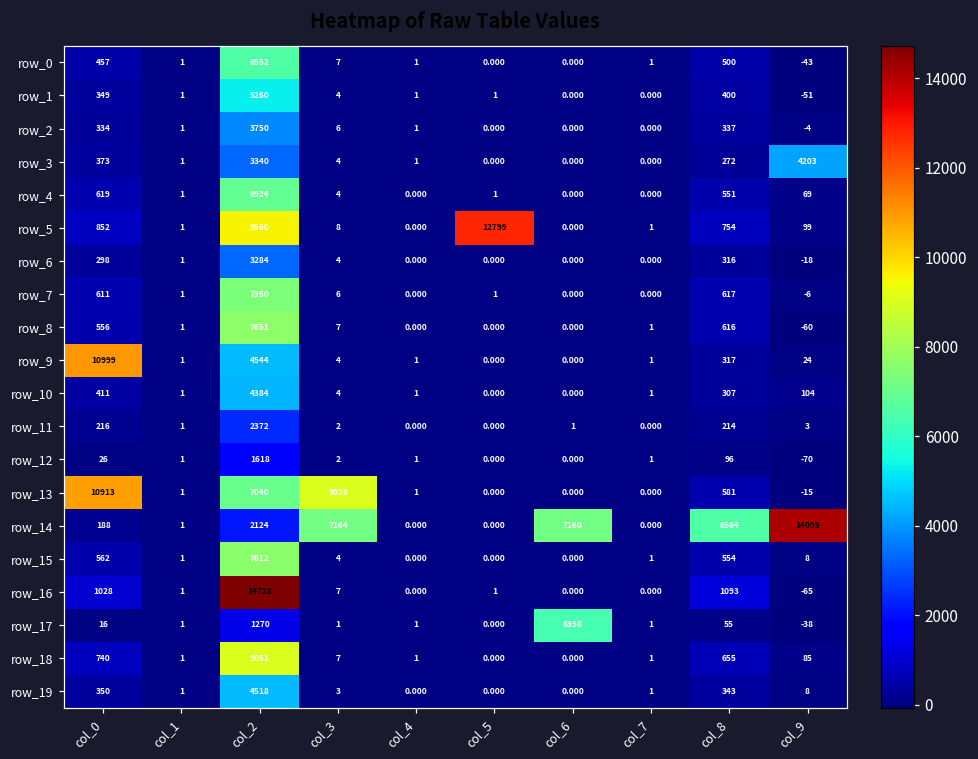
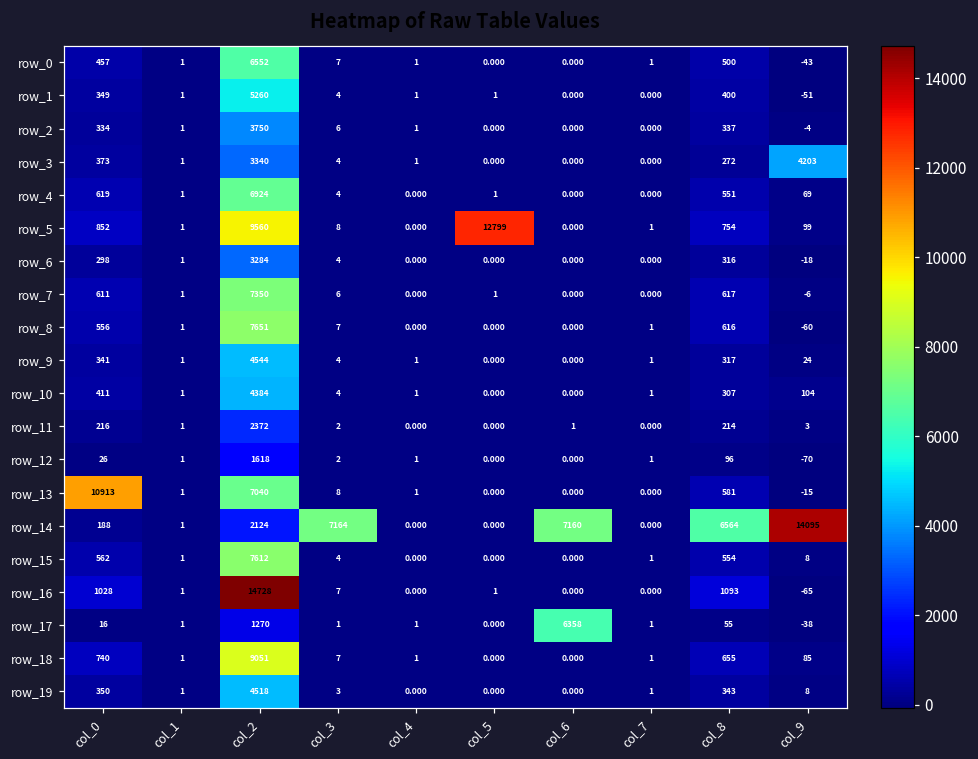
row_9, col_0: 10999 -> 341
row_13, col_3: 9026 -> 8
